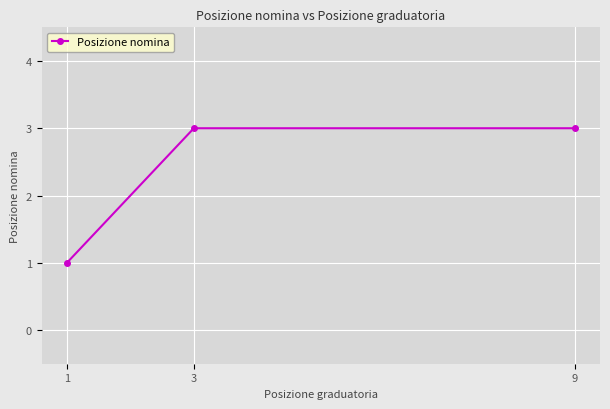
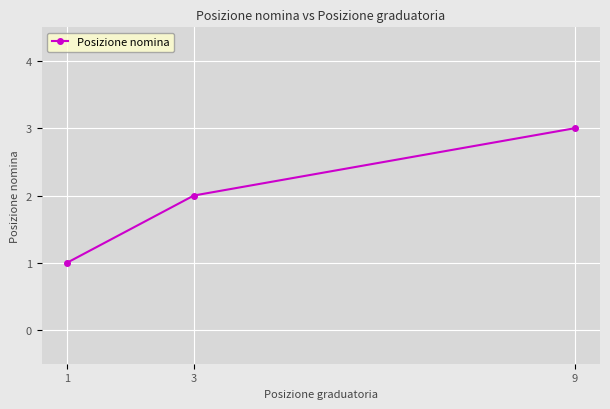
3: 3 -> 2
